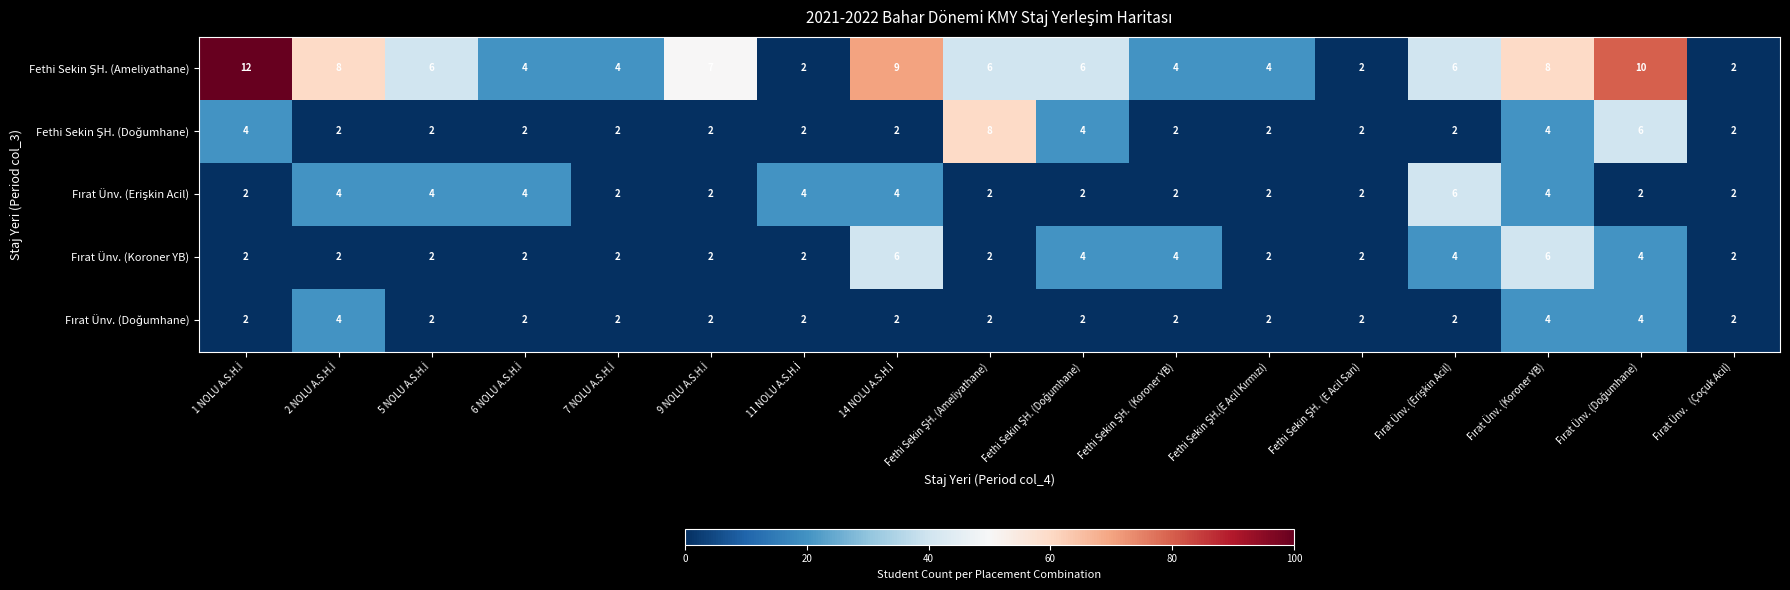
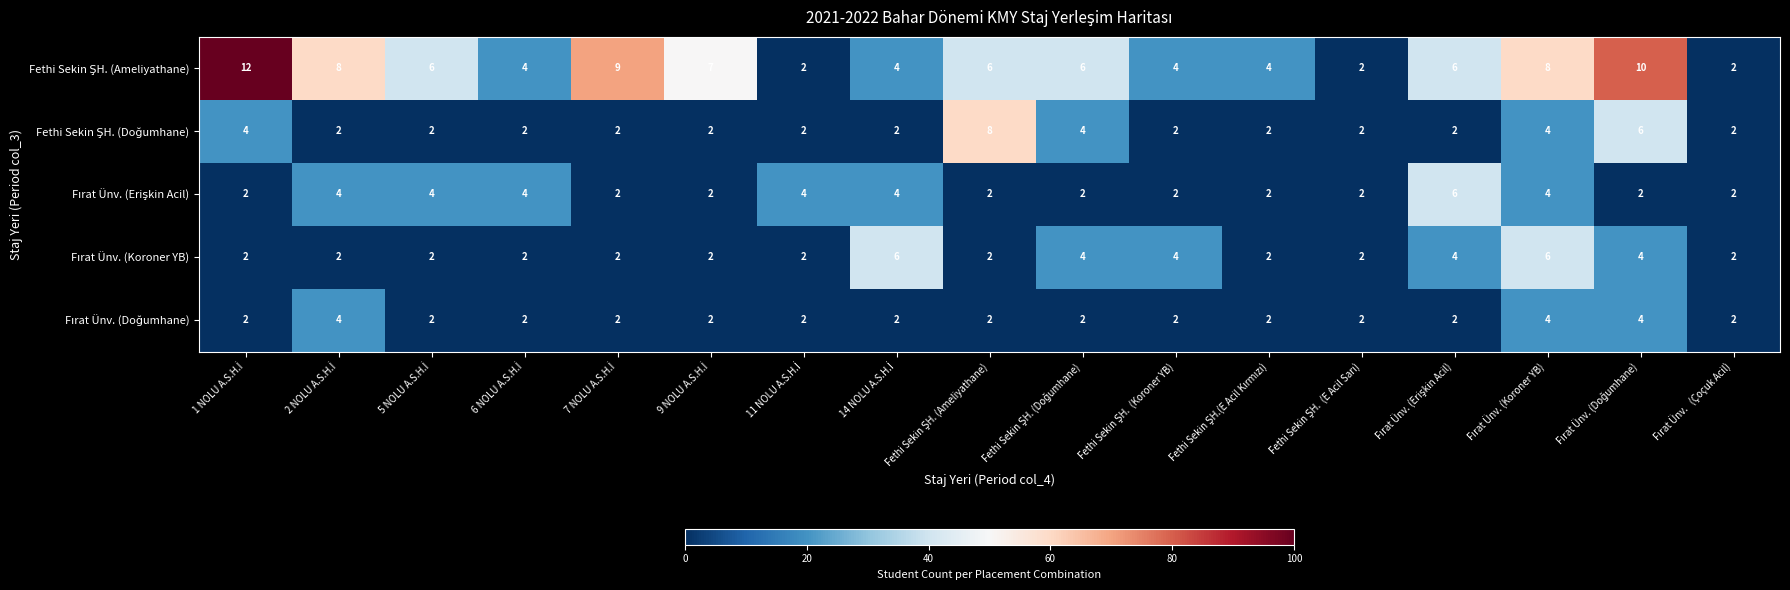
Fethi Sekin ŞH. (Ameliyathane), 7 NOLU A.S.H.İ: 4 -> 9
Fethi Sekin ŞH. (Ameliyathane), 14 NOLU A.S.H.İ: 9 -> 4
